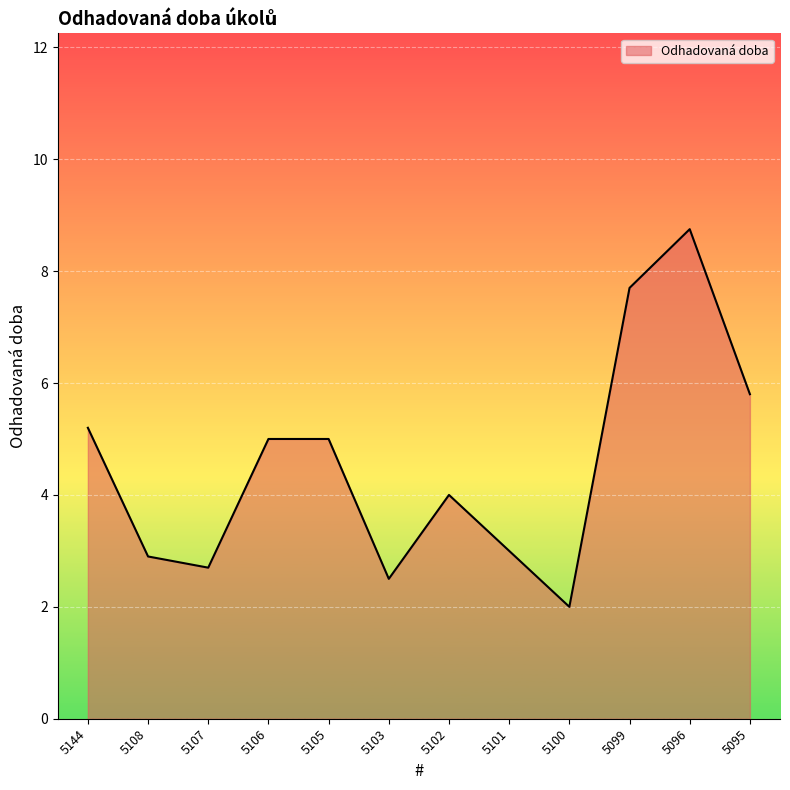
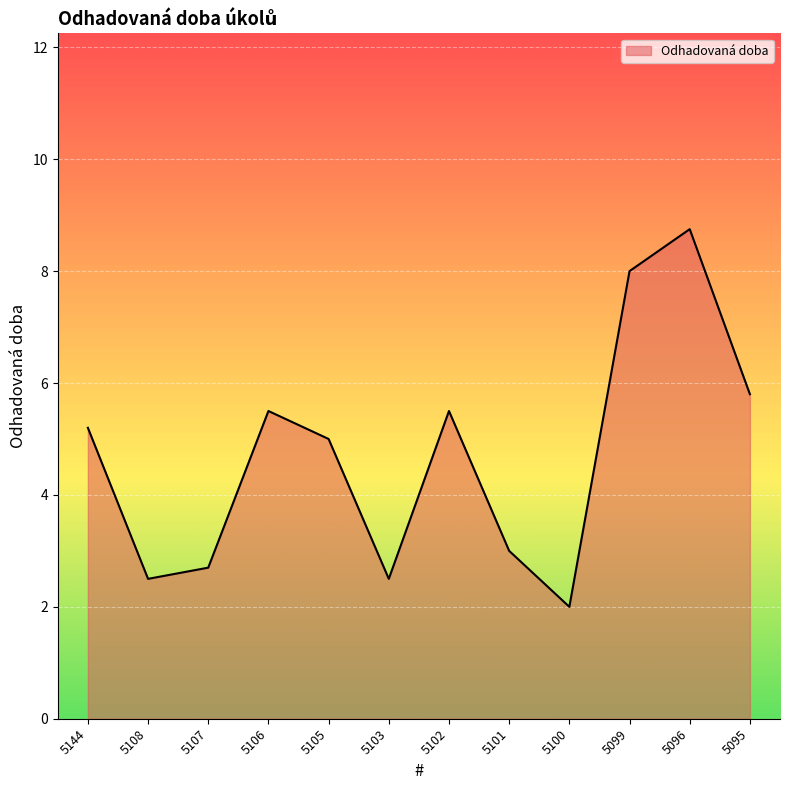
5108: 2.9 -> 2.5
5106: 5.0 -> 5.5
5102: 4.0 -> 5.5
5099: 7.7 -> 8.0
